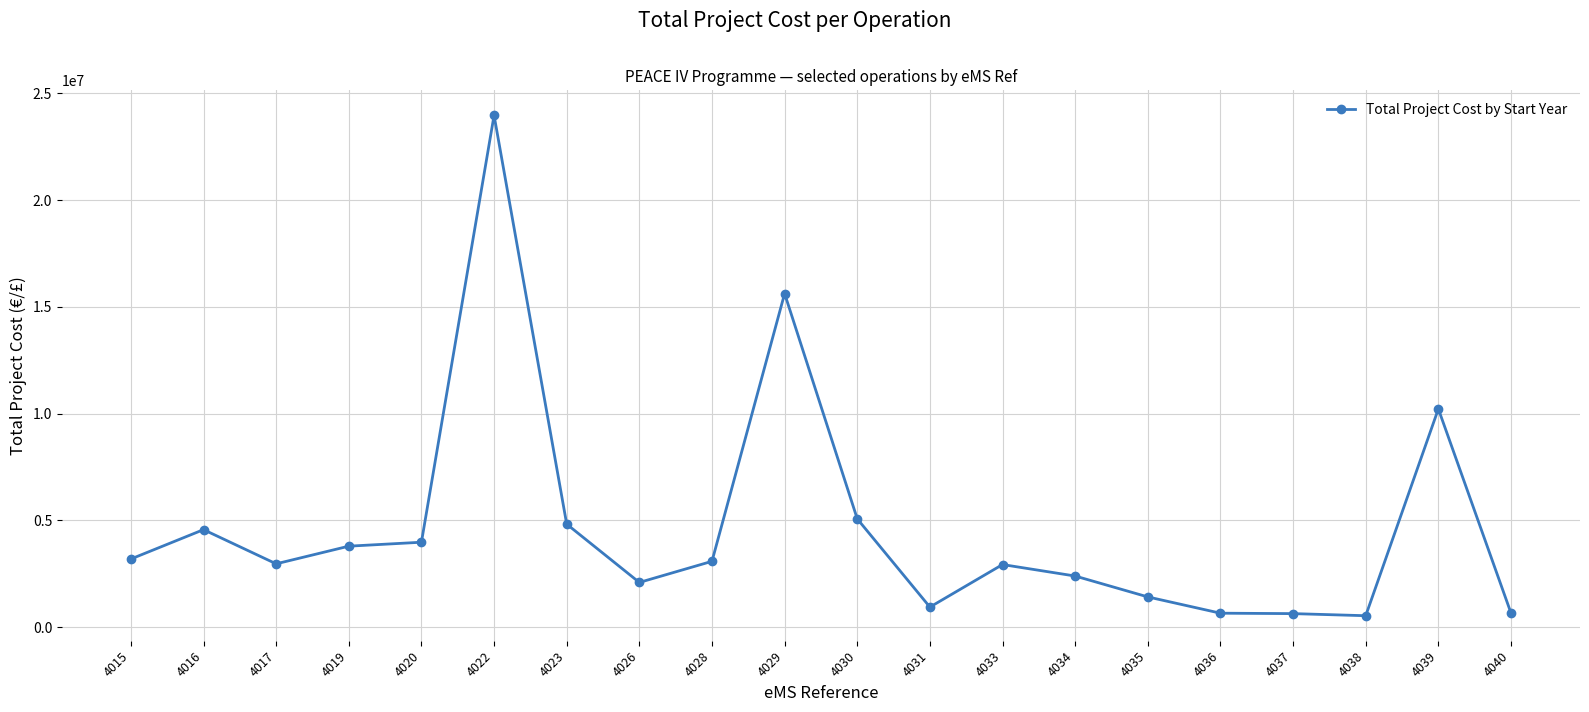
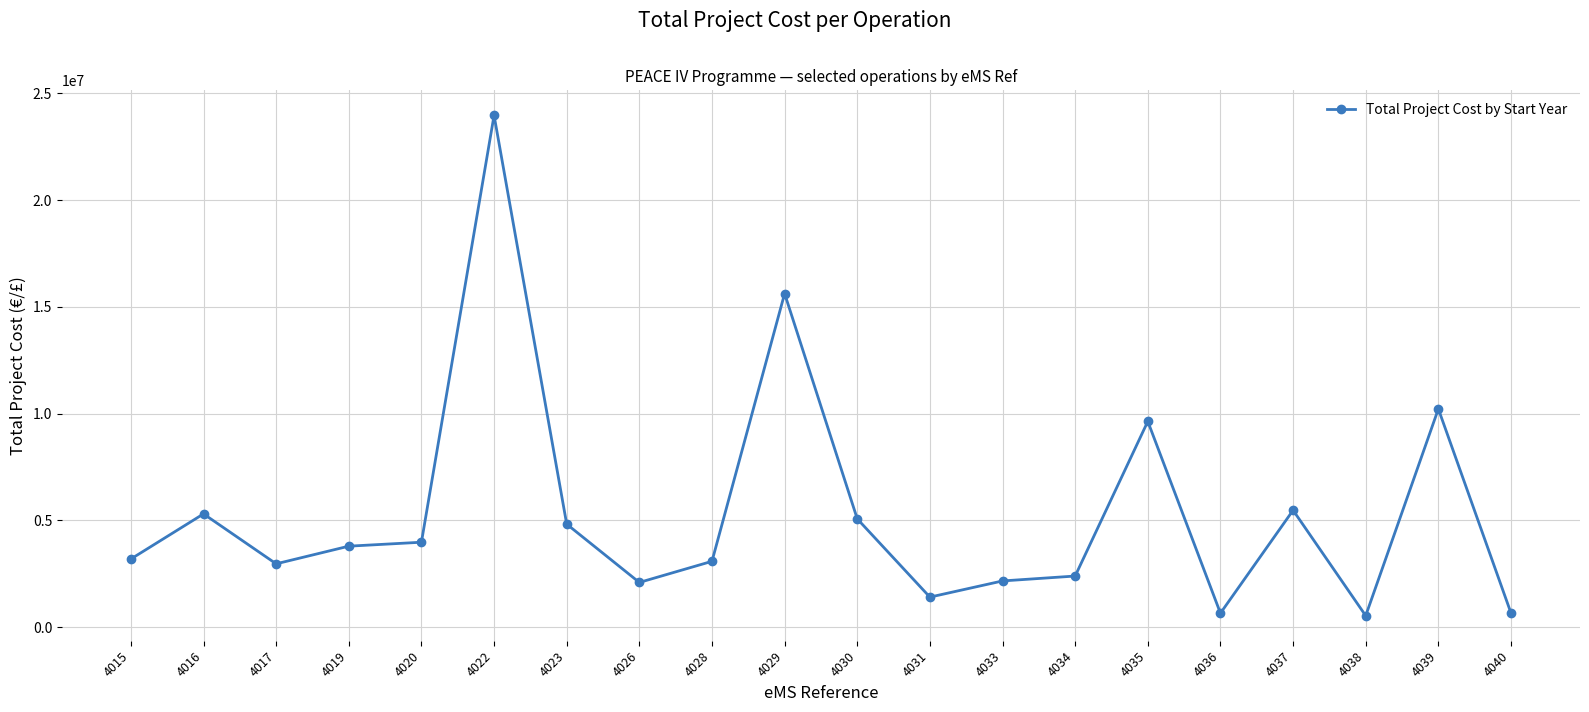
4016: 4600000 -> 5300000
4031: 900000 -> 1400000
4033: 2900000 -> 2200000
4035: 1400000 -> 9600000
4037: 600000 -> 5500000
